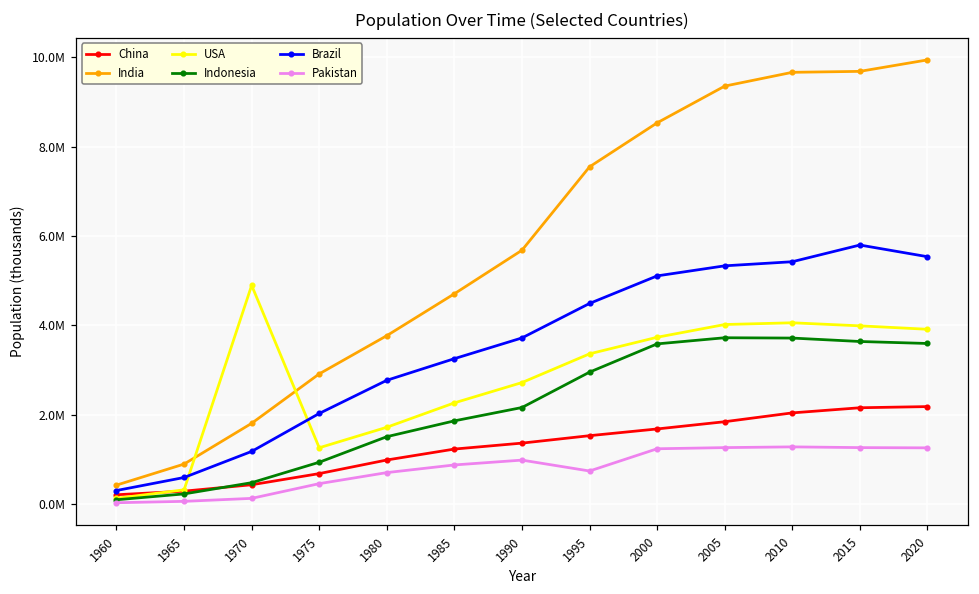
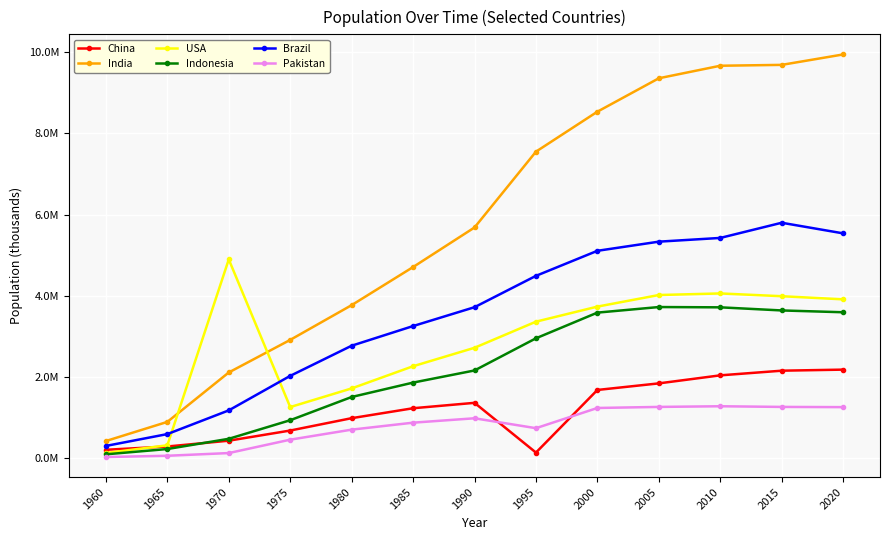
India, 1970: 1800000 -> 2100000
China, 1995: 1500000 -> 100000
